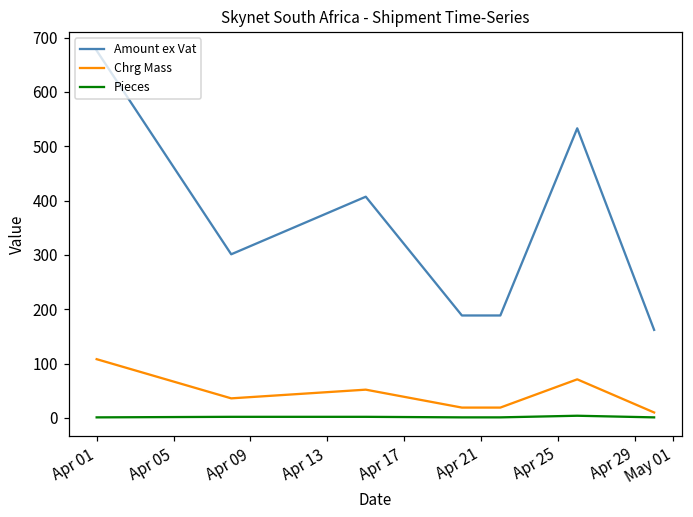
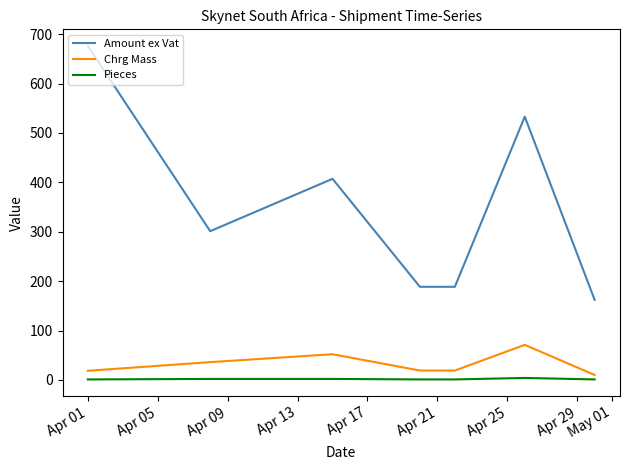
Chrg Mass, Apr 01: 110 -> 20
